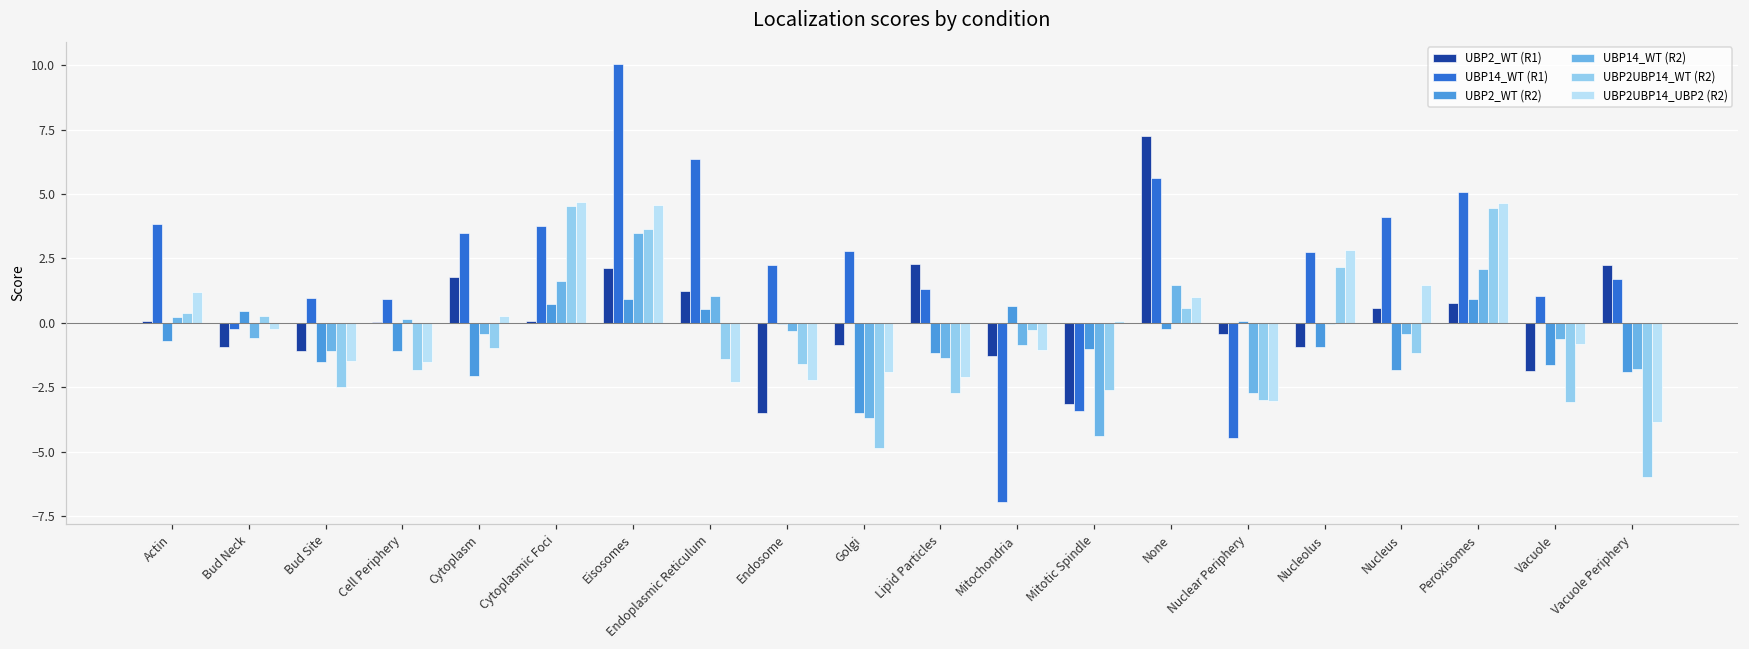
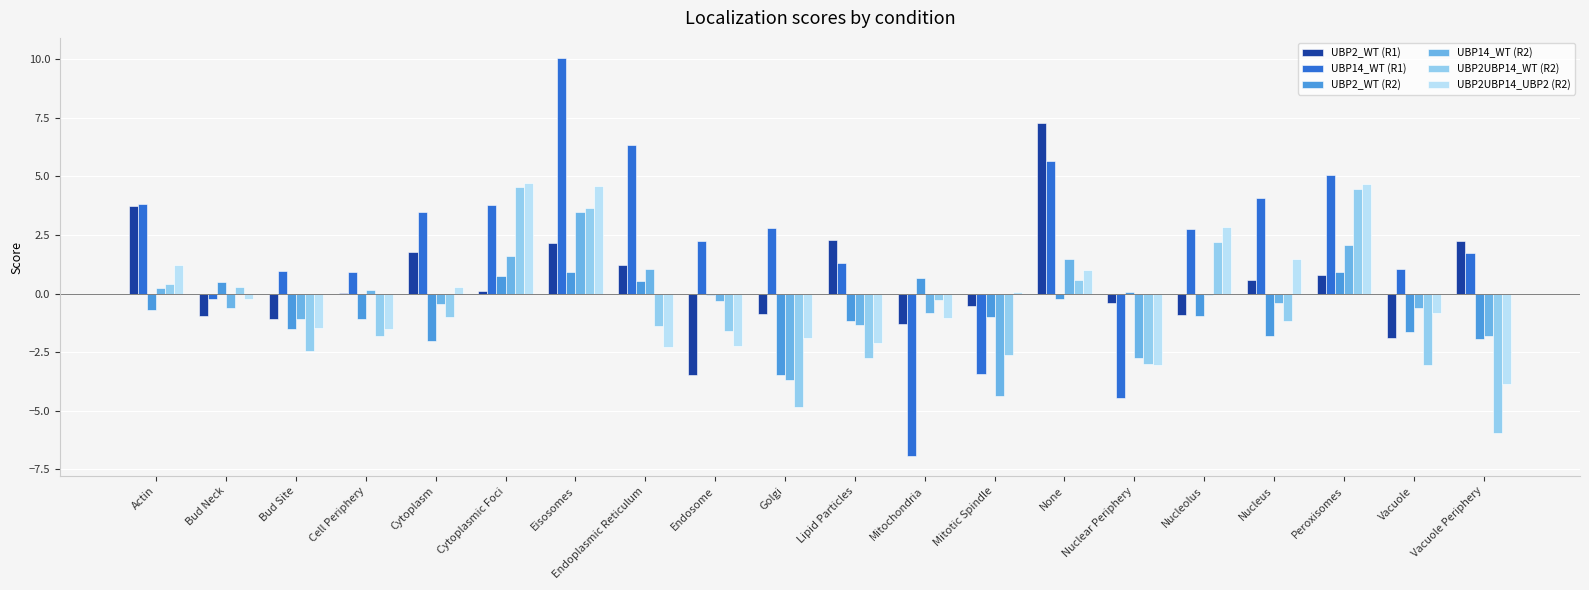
UBP2_WT (R1), Actin: 0.1 -> 3.7
UBP2_WT (R1), Mitotic Spindle: -3.1 -> -0.5
